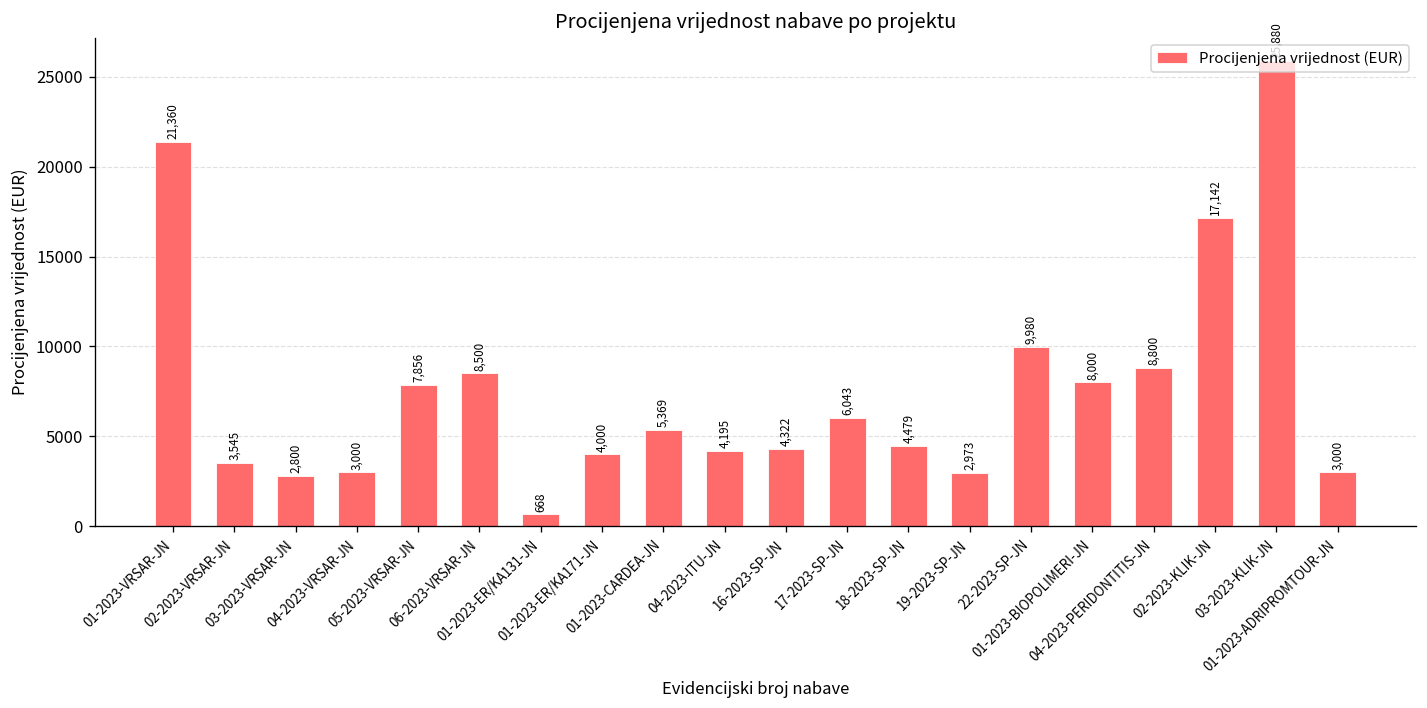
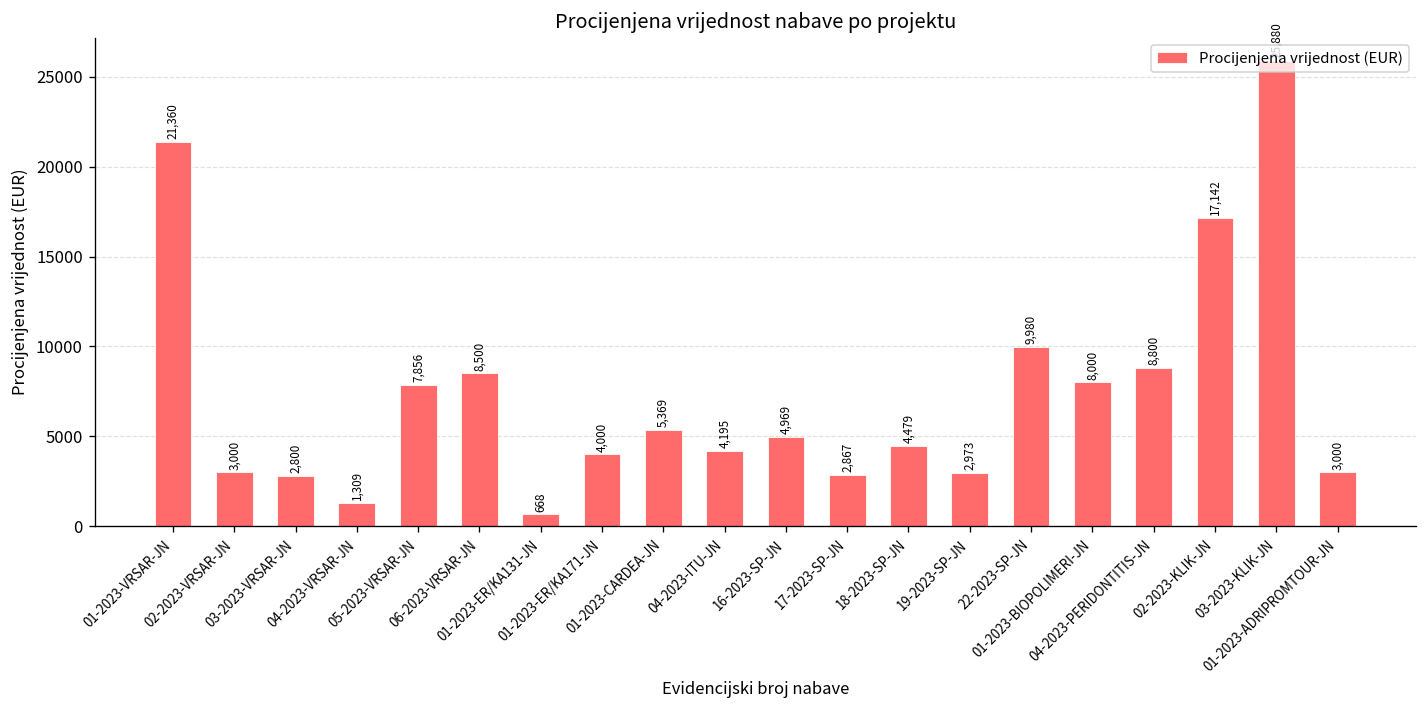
02-2023-VRSAR-JN: 3,545 -> 3,000
04-2023-VRSAR-JN: 3,000 -> 1,309
16-2023-SP-JN: 4,322 -> 4,969
17-2023-SP-JN: 6,043 -> 2,867
